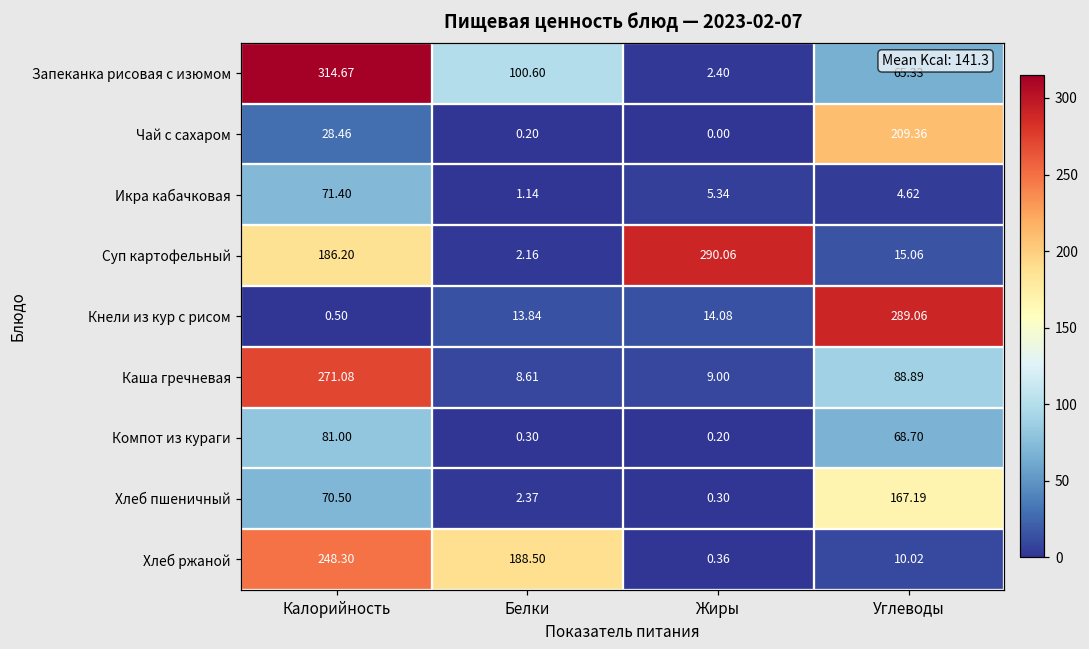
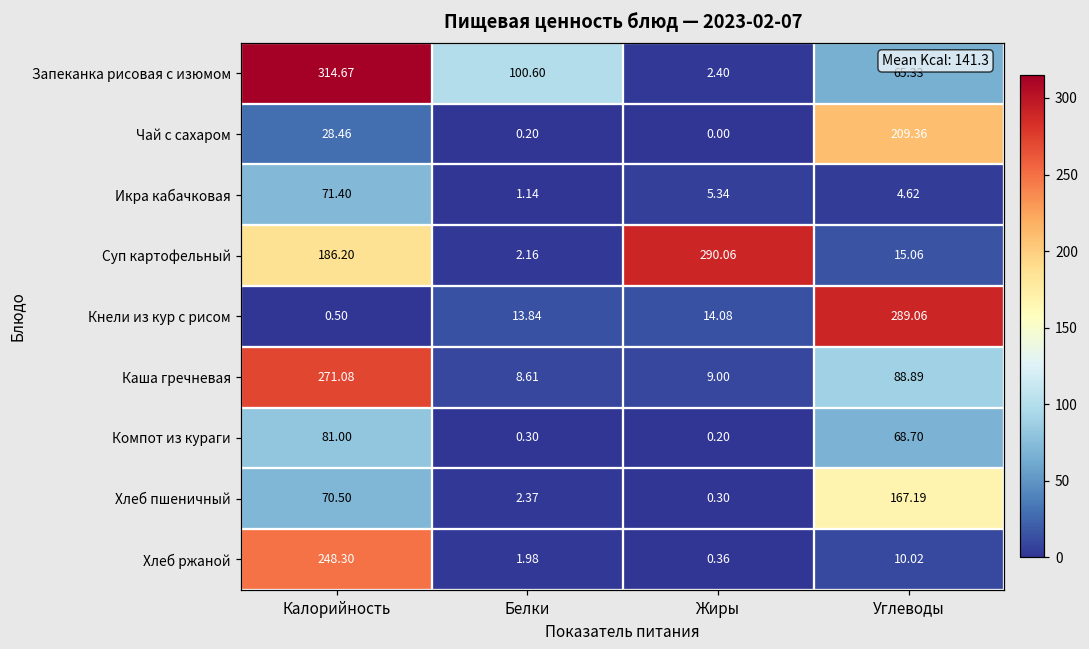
Хлеб ржаной, Белки: 188.50 -> 1.98
